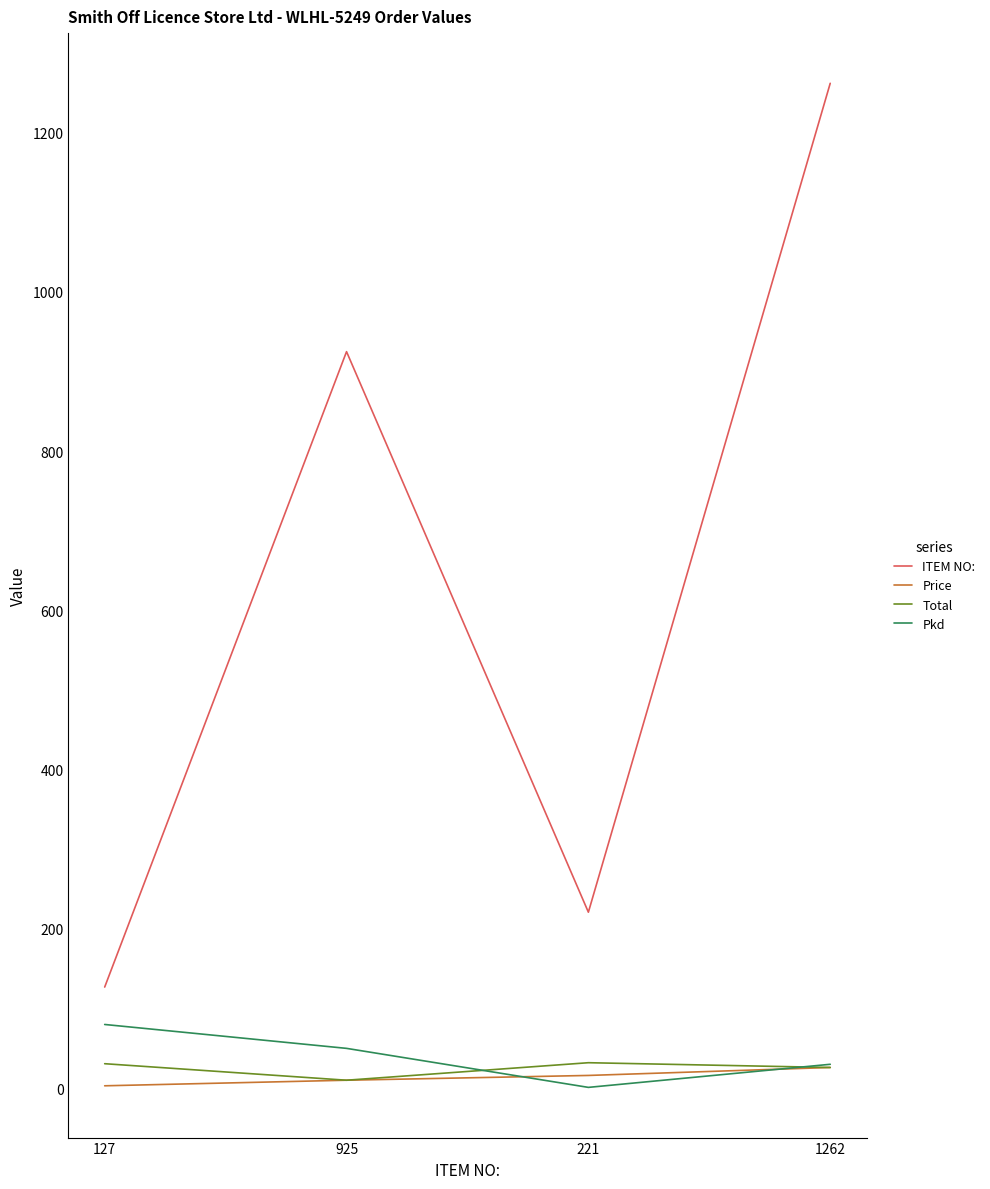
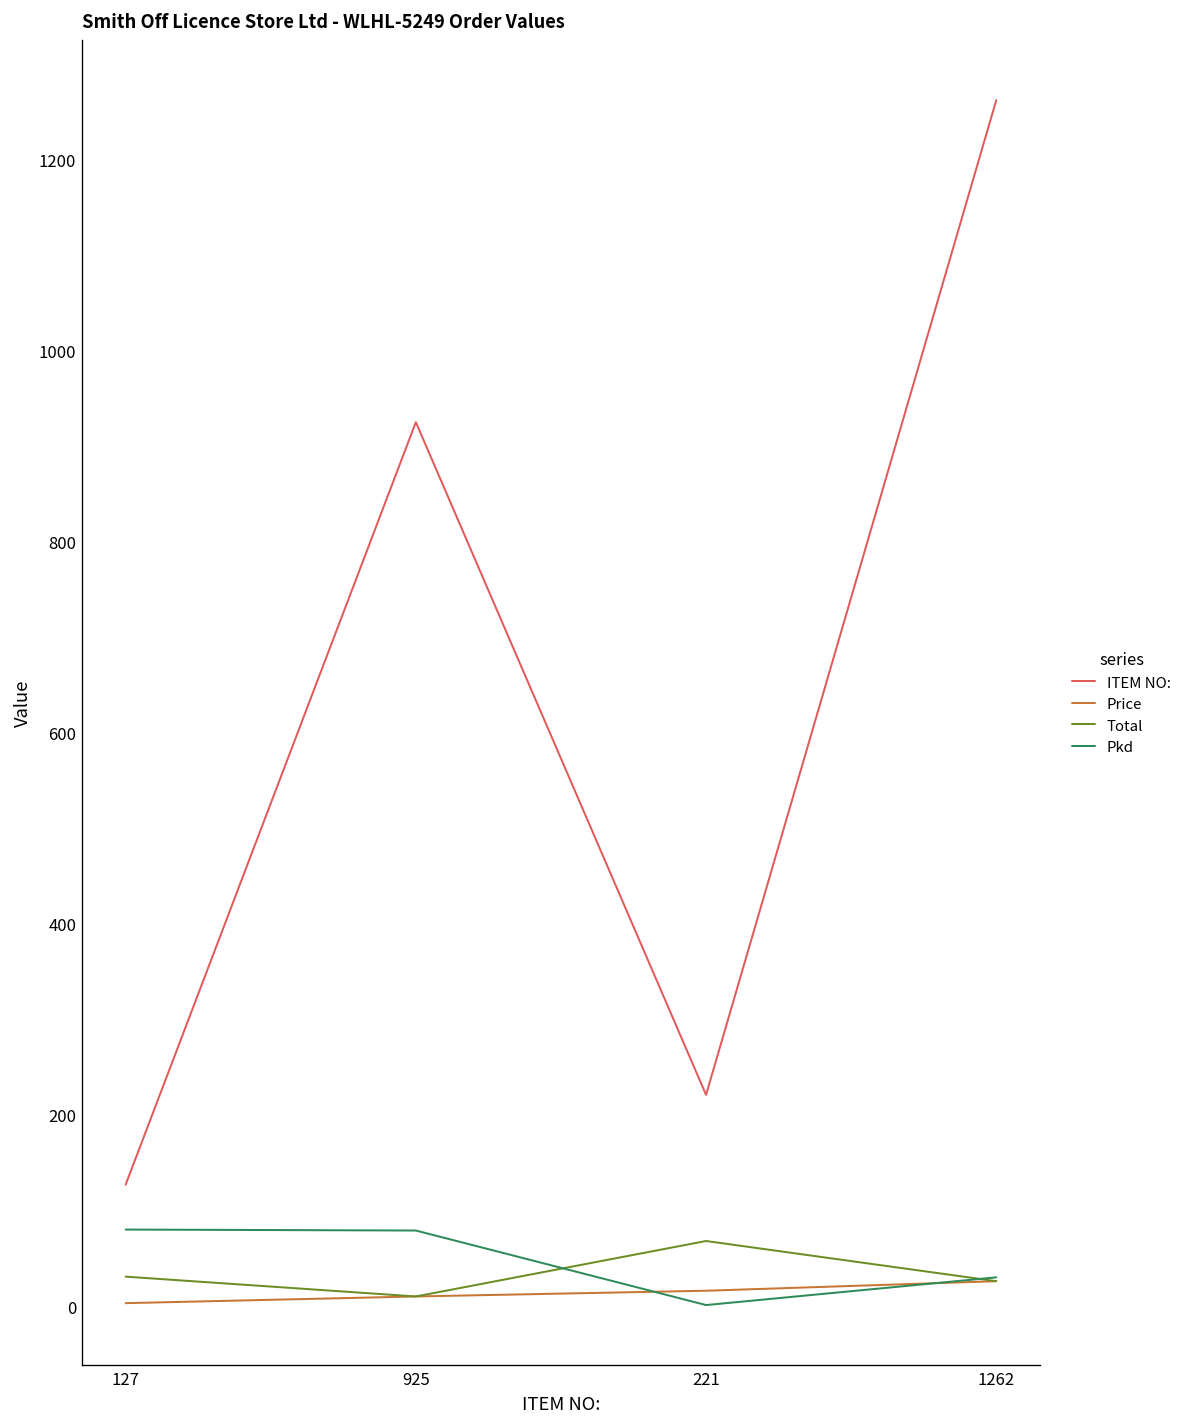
Pkd, 925: 50 -> 80
Total, 221: 30 -> 70
